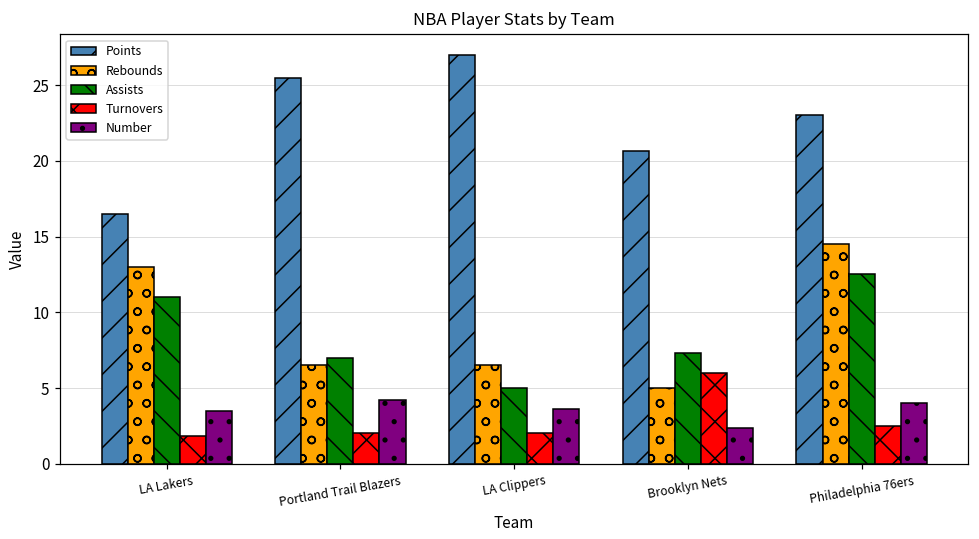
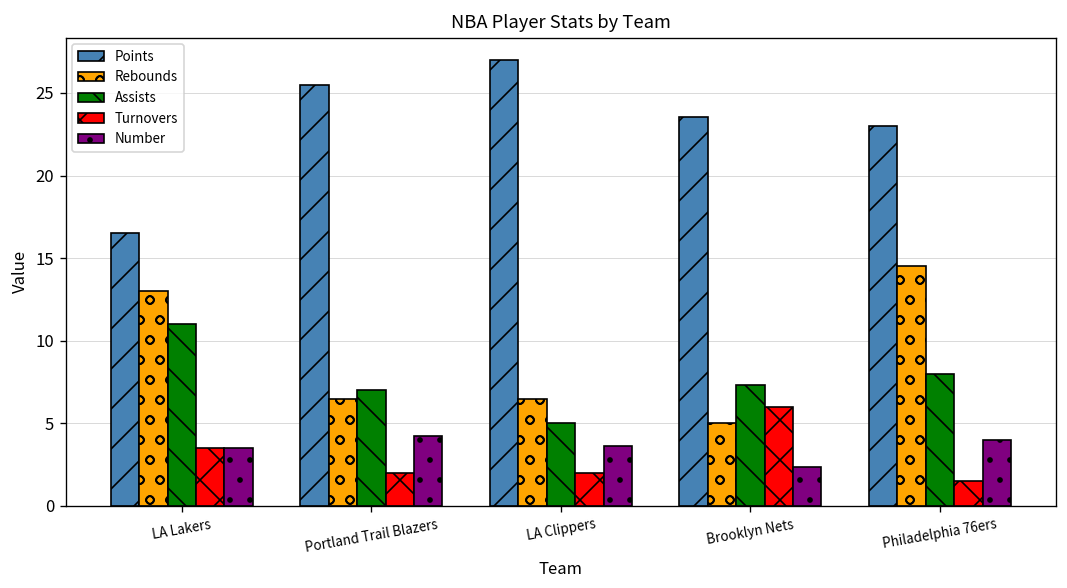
Turnovers, LA Lakers: 1.8 -> 3.5
Points, Brooklyn Nets: 20.7 -> 23.6
Assists, Philadelphia 76ers: 12.5 -> 8.0
Turnovers, Philadelphia 76ers: 2.5 -> 1.5
